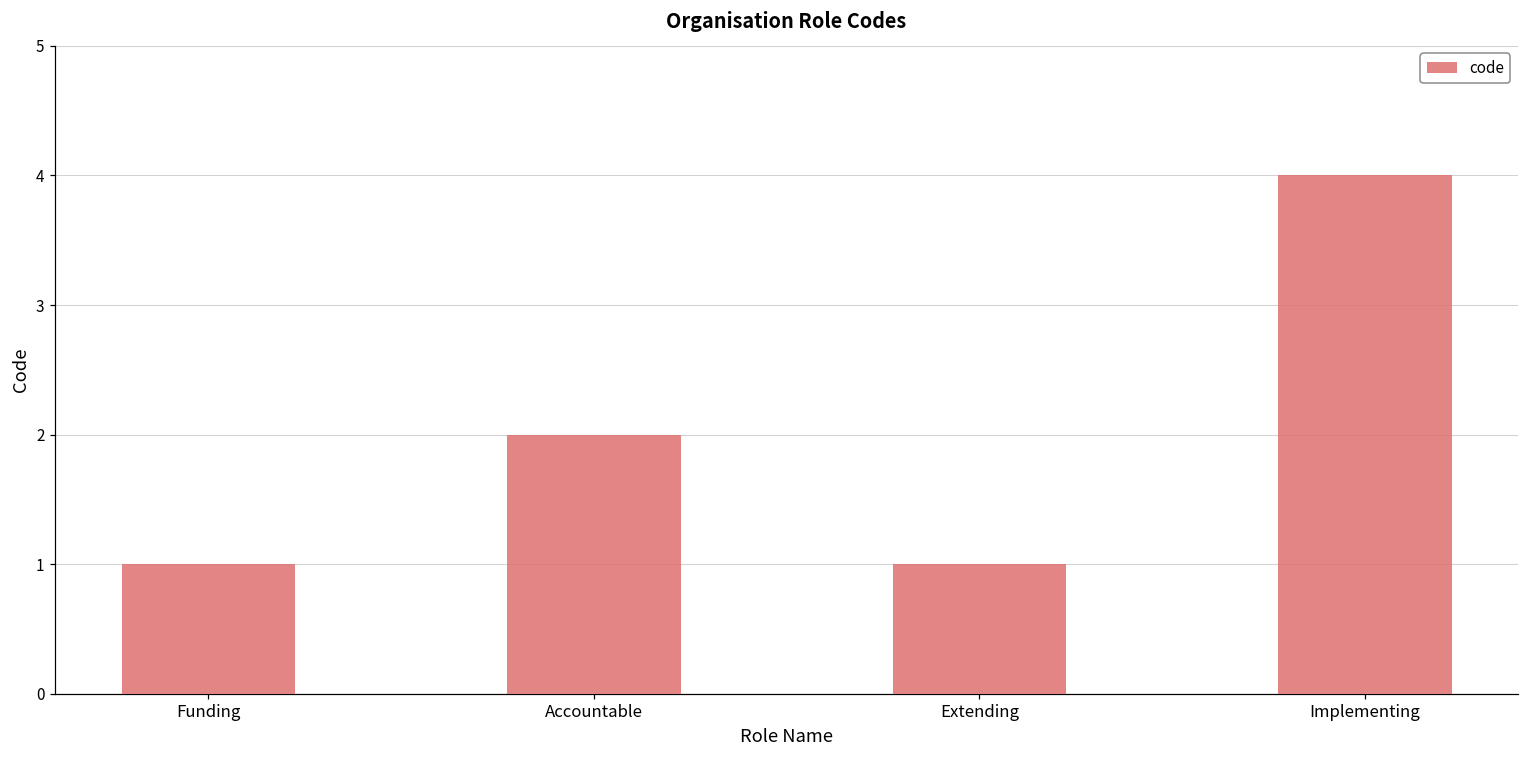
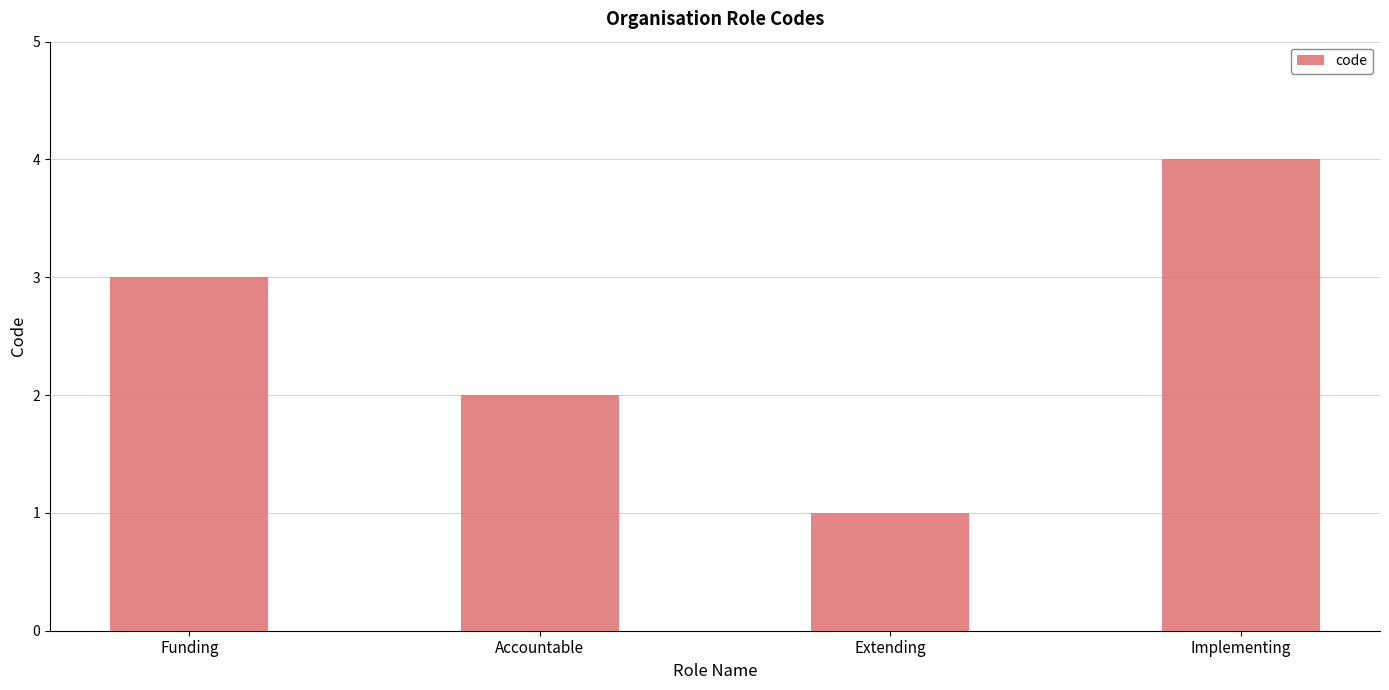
Funding: 1 -> 3
